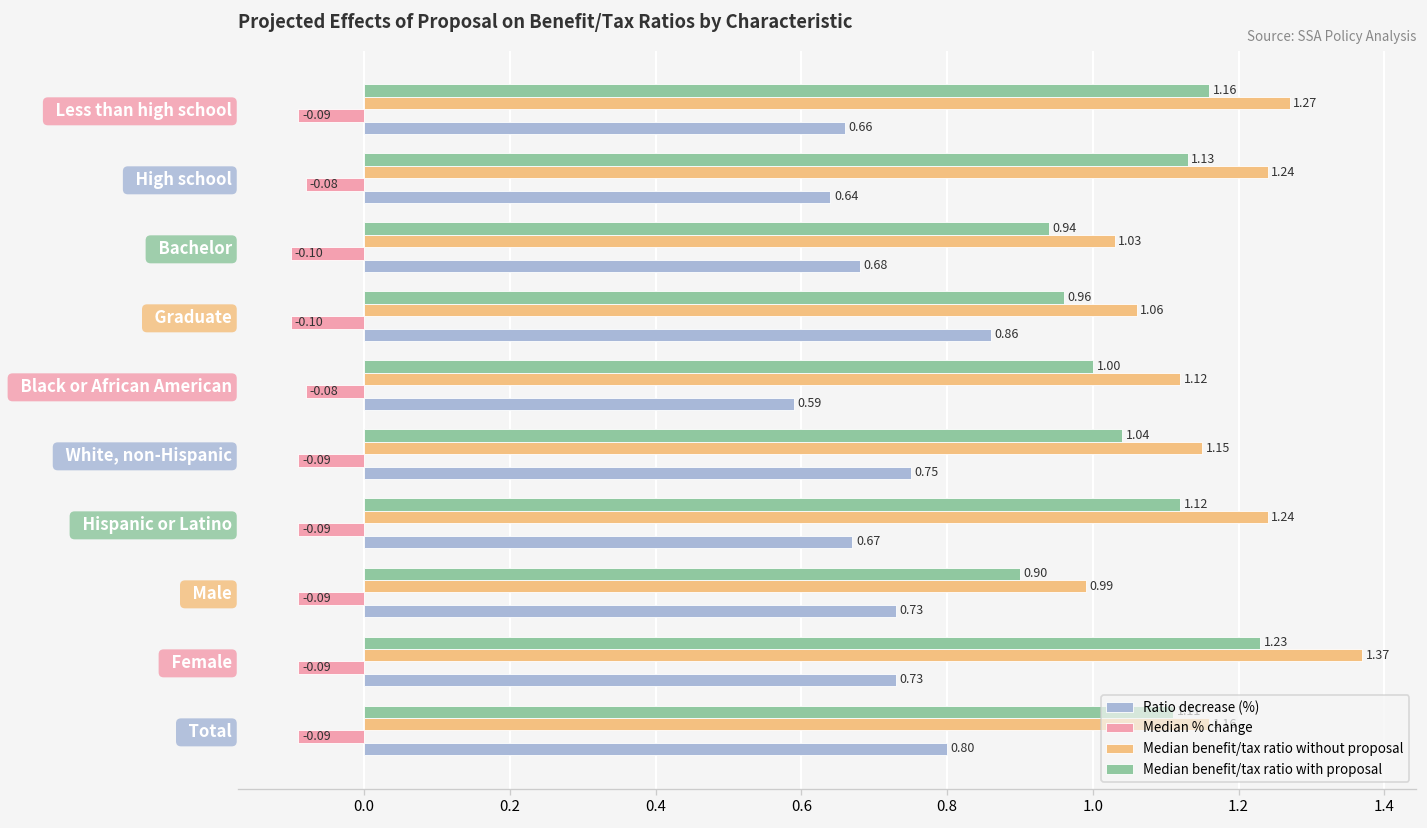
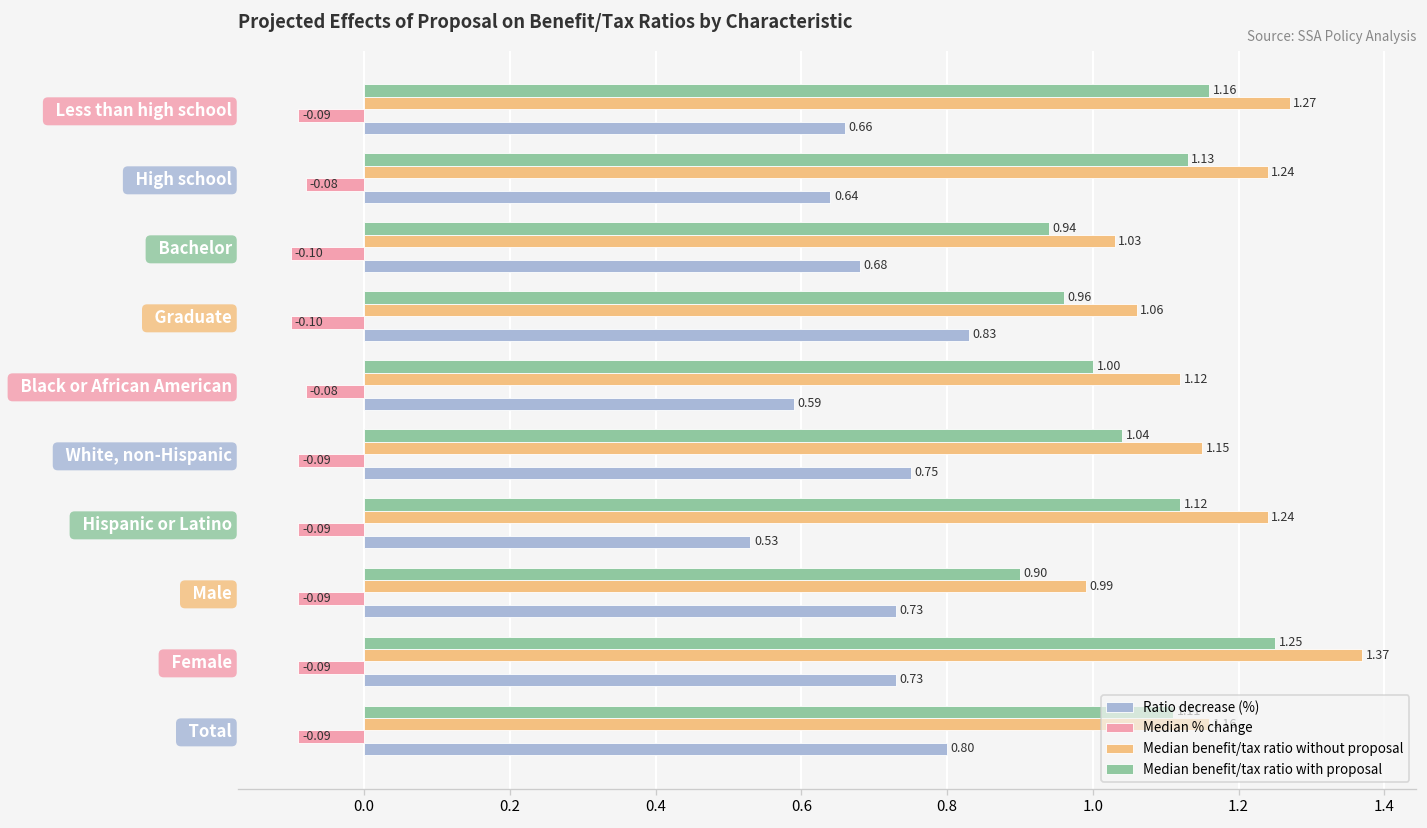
Ratio decrease (%), Graduate: 0.86 -> 0.83
Ratio decrease (%), Hispanic or Latino: 0.67 -> 0.53
Median benefit/tax ratio with proposal, Female: 1.23 -> 1.25
